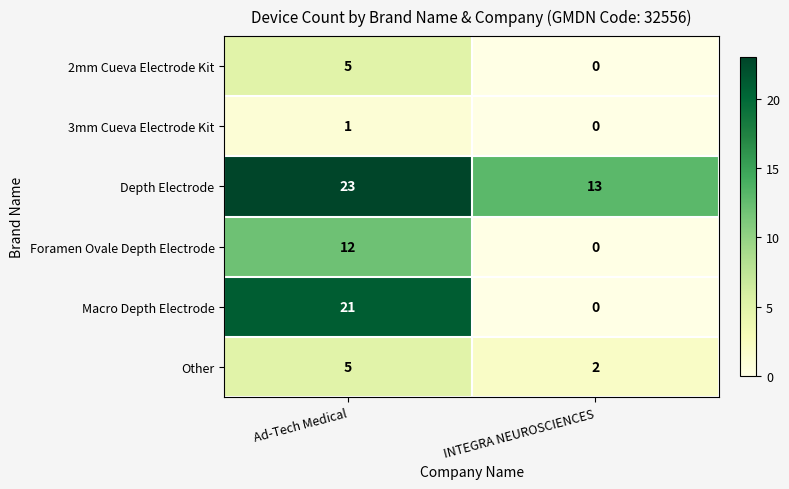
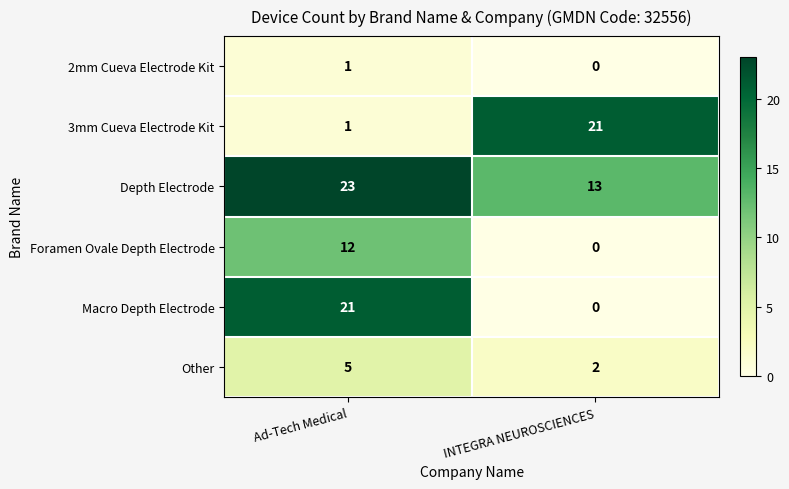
2mm Cueva Electrode Kit, Ad-Tech Medical: 5 -> 1
3mm Cueva Electrode Kit, INTEGRA NEUROSCIENCES: 0 -> 21
